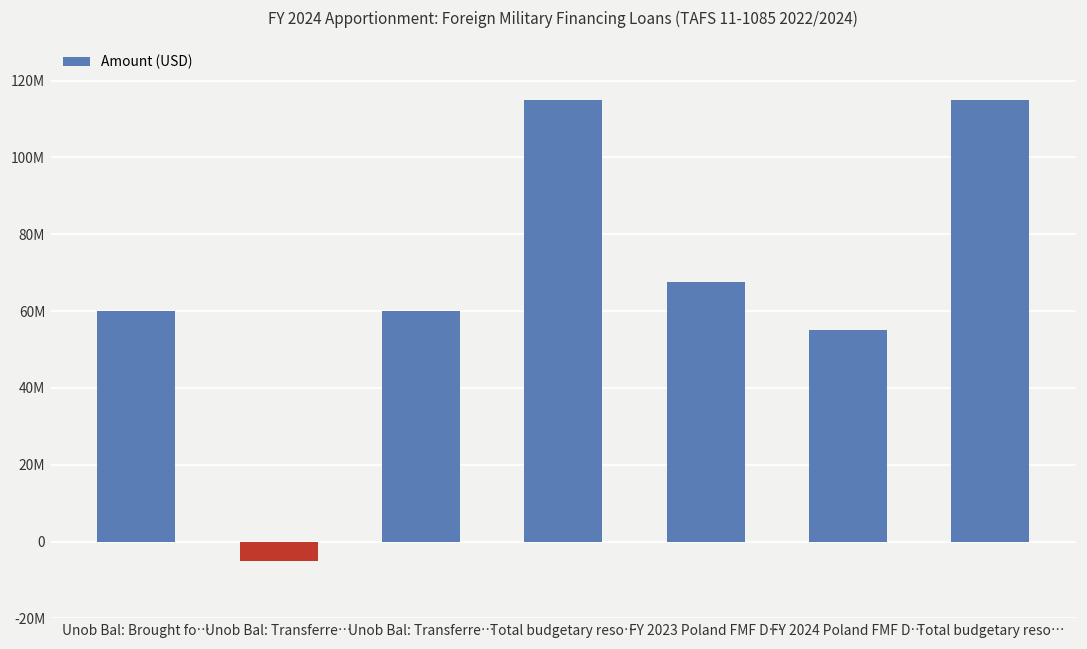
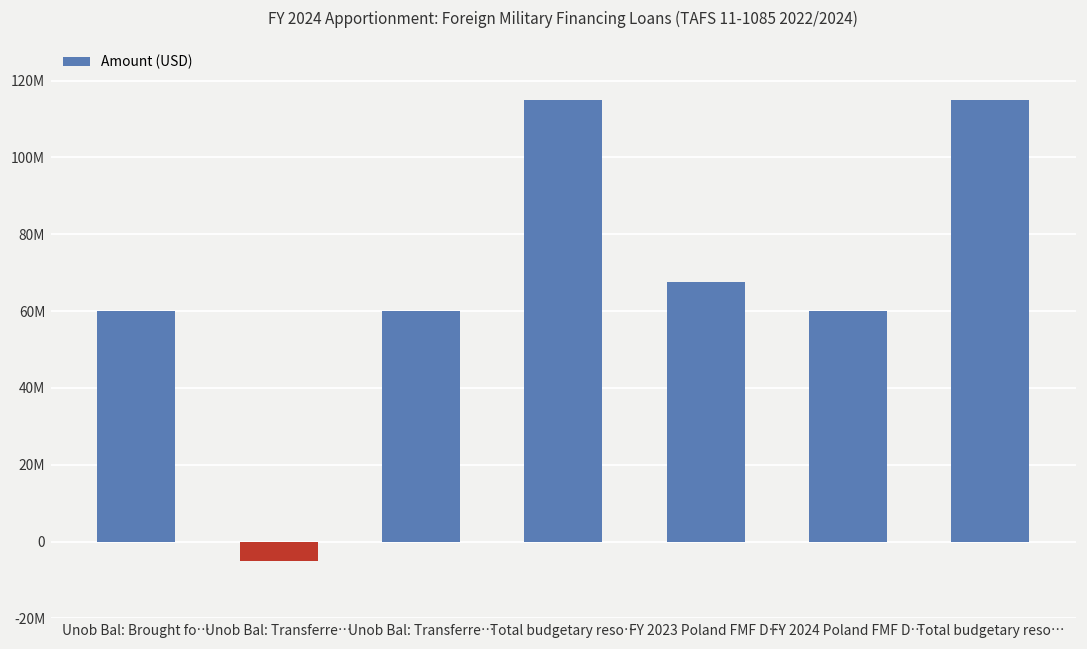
FY 2024 Poland FMF D…: 55000000 -> 60000000
